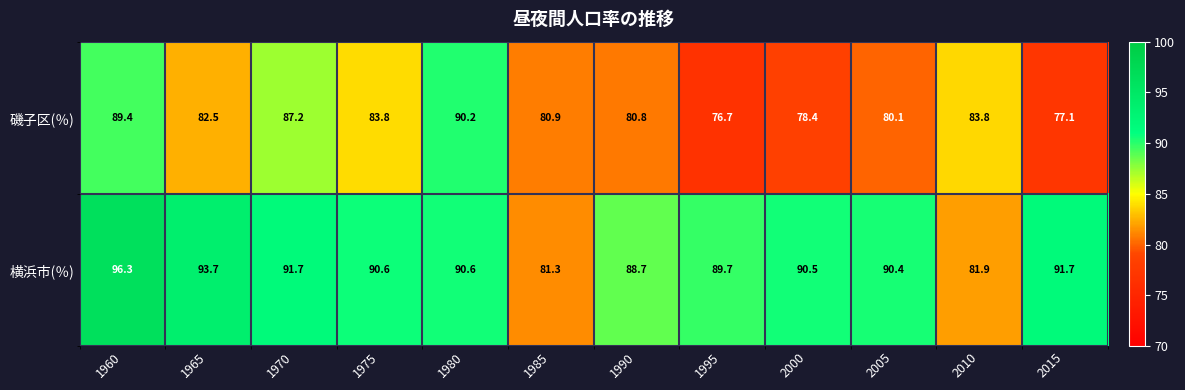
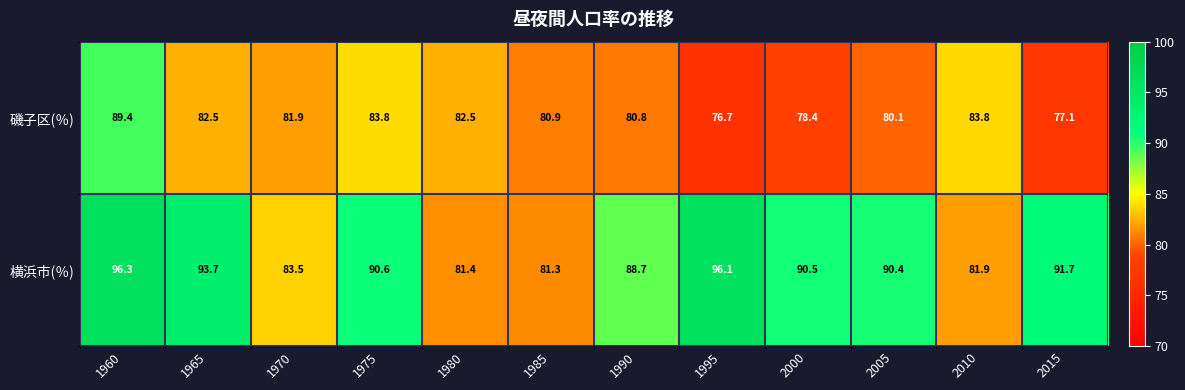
磯子区(％), 1970: 87.2 -> 81.9
磯子区(％), 1980: 90.2 -> 82.5
横浜市(％), 1970: 91.7 -> 83.5
横浜市(％), 1980: 90.6 -> 81.4
横浜市(％), 1995: 89.7 -> 96.1
